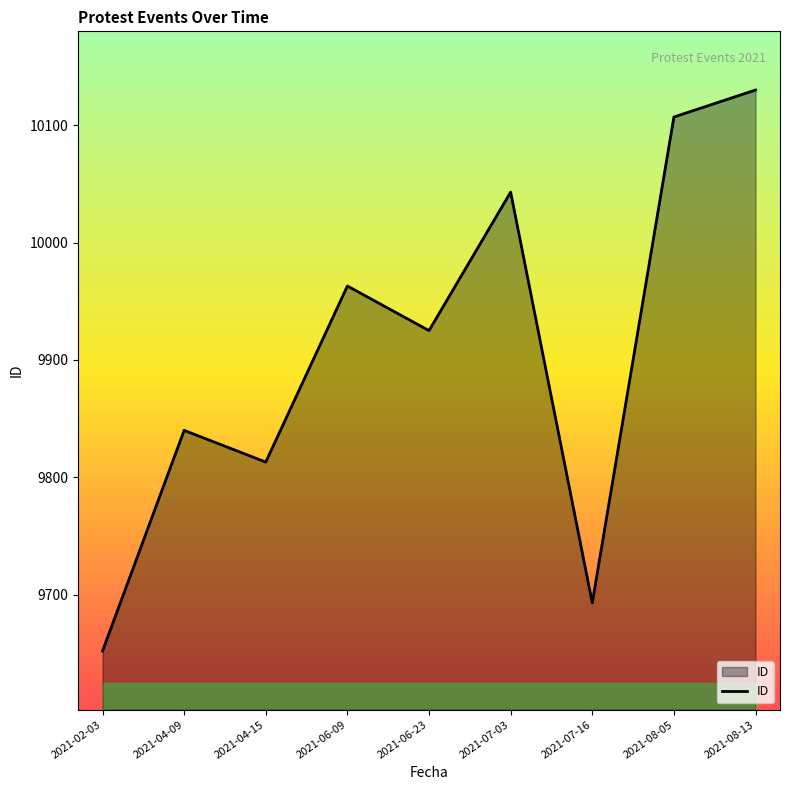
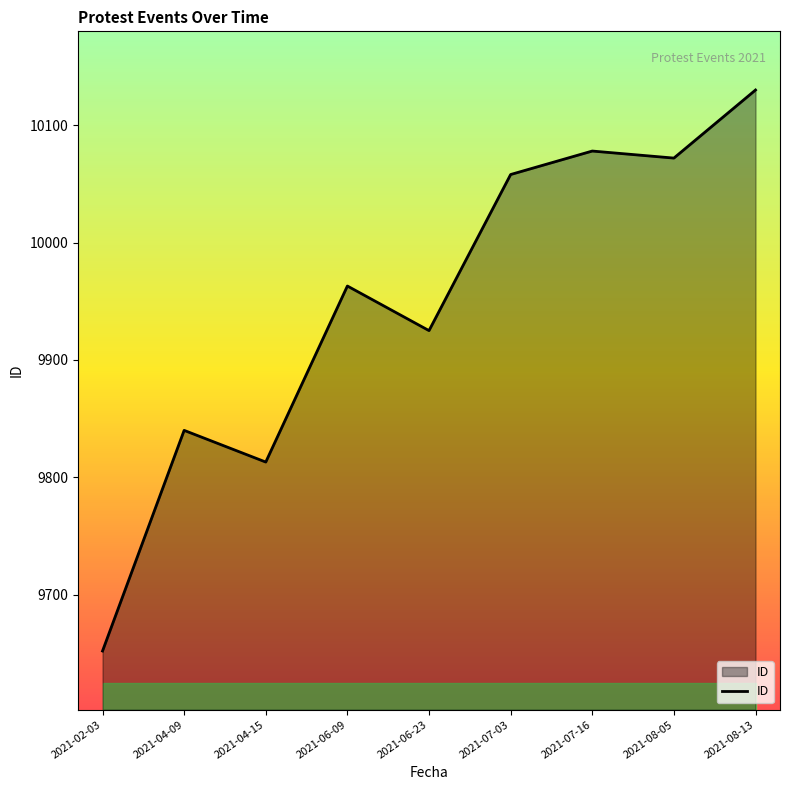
ID, 2021-07-03: 10043 -> 10058
ID, 2021-07-16: 9693 -> 10078
ID, 2021-08-05: 10107 -> 10072
